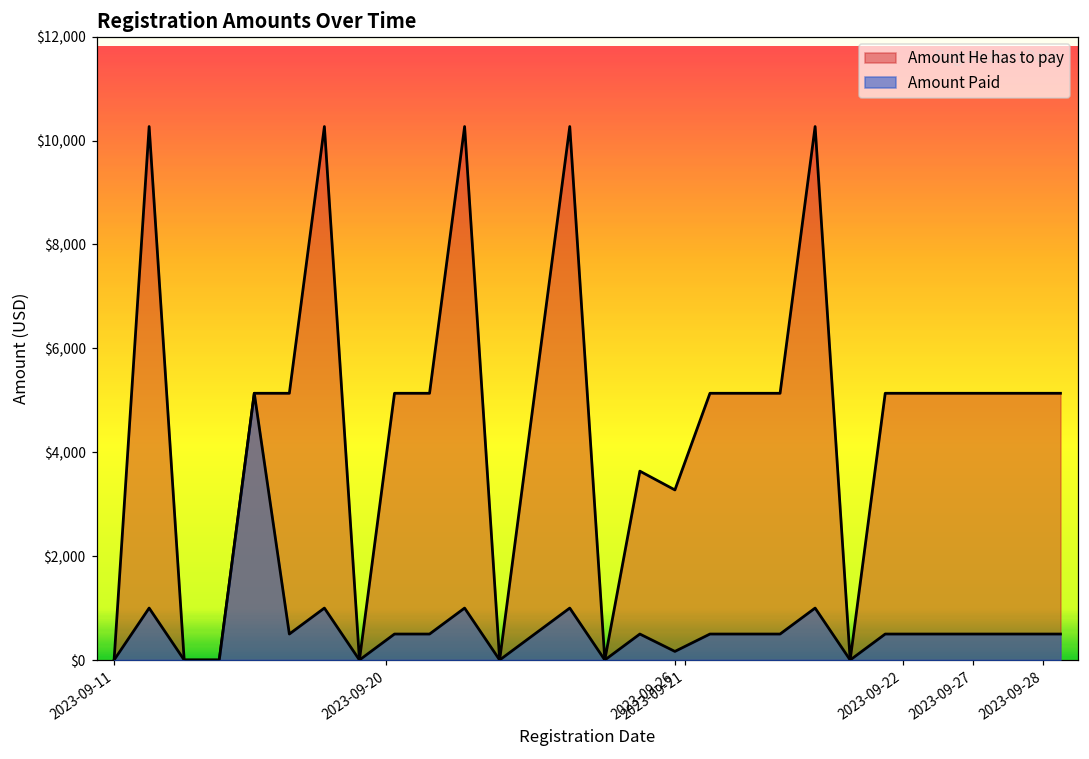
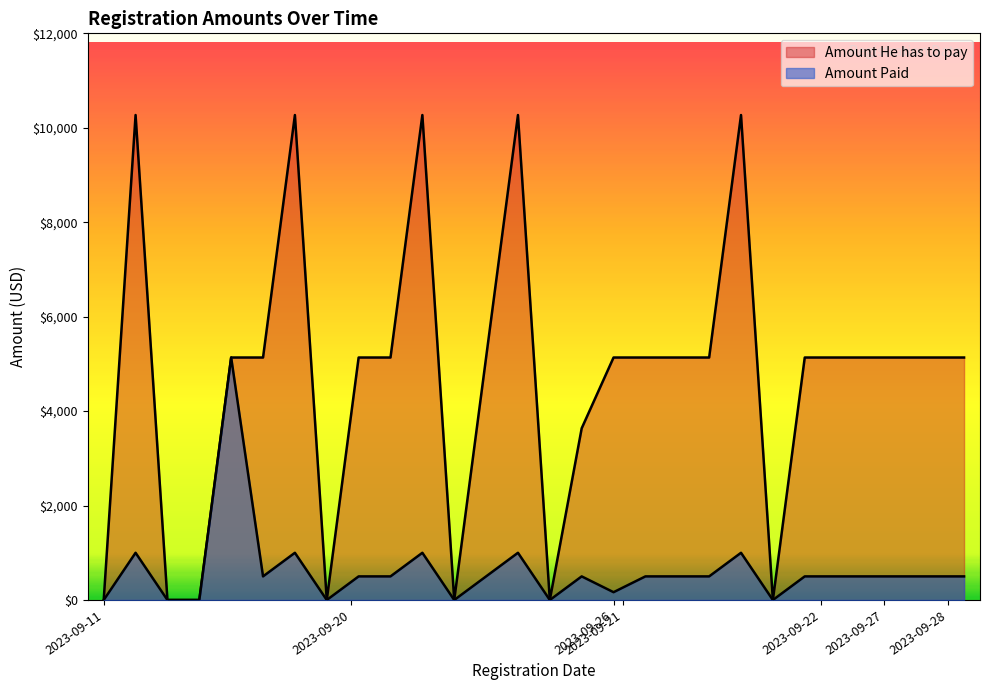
Amount He has to pay, 2023-09-26: $3,300 -> $5,100
